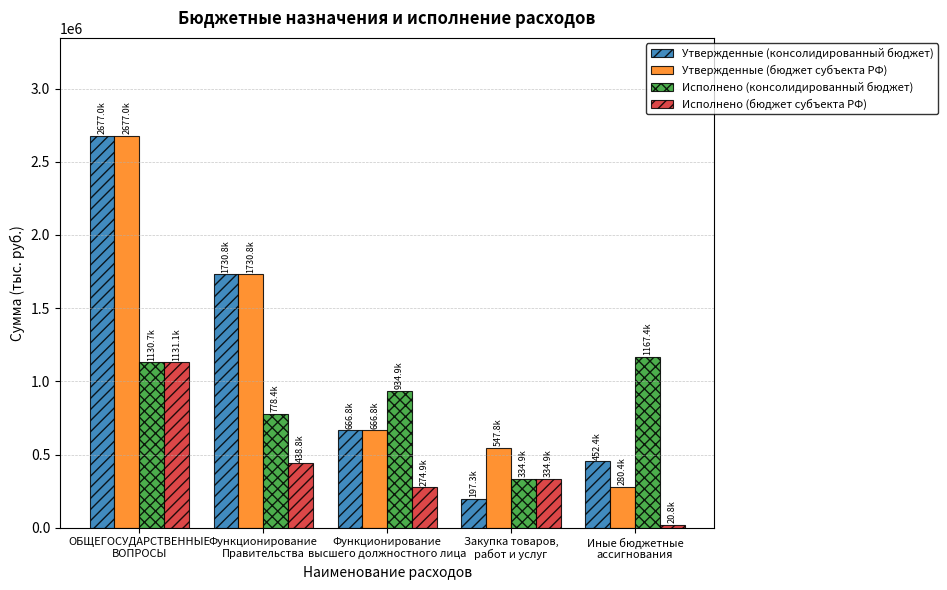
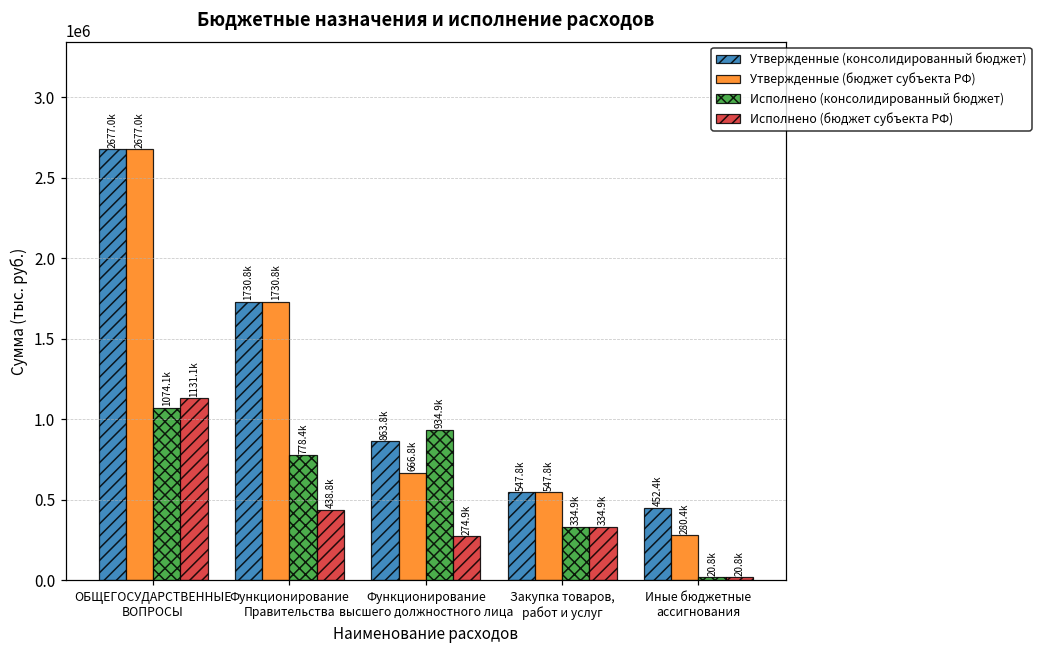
Исполнено (консолидированный бюджет), ОБЩЕГОСУДАРСТВЕННЫЕ ВОПРОСЫ: 1130.7k -> 1074.1k
Утвержденные (консолидированный бюджет), Функционирование высшего должностного лица: 666.8k -> 863.8k
Утвержденные (консолидированный бюджет), Закупка товаров, работ и услуг: 197.3k -> 547.8k
Исполнено (консолидированный бюджет), Иные бюджетные ассигнования: 1167.4k -> 20.8k
